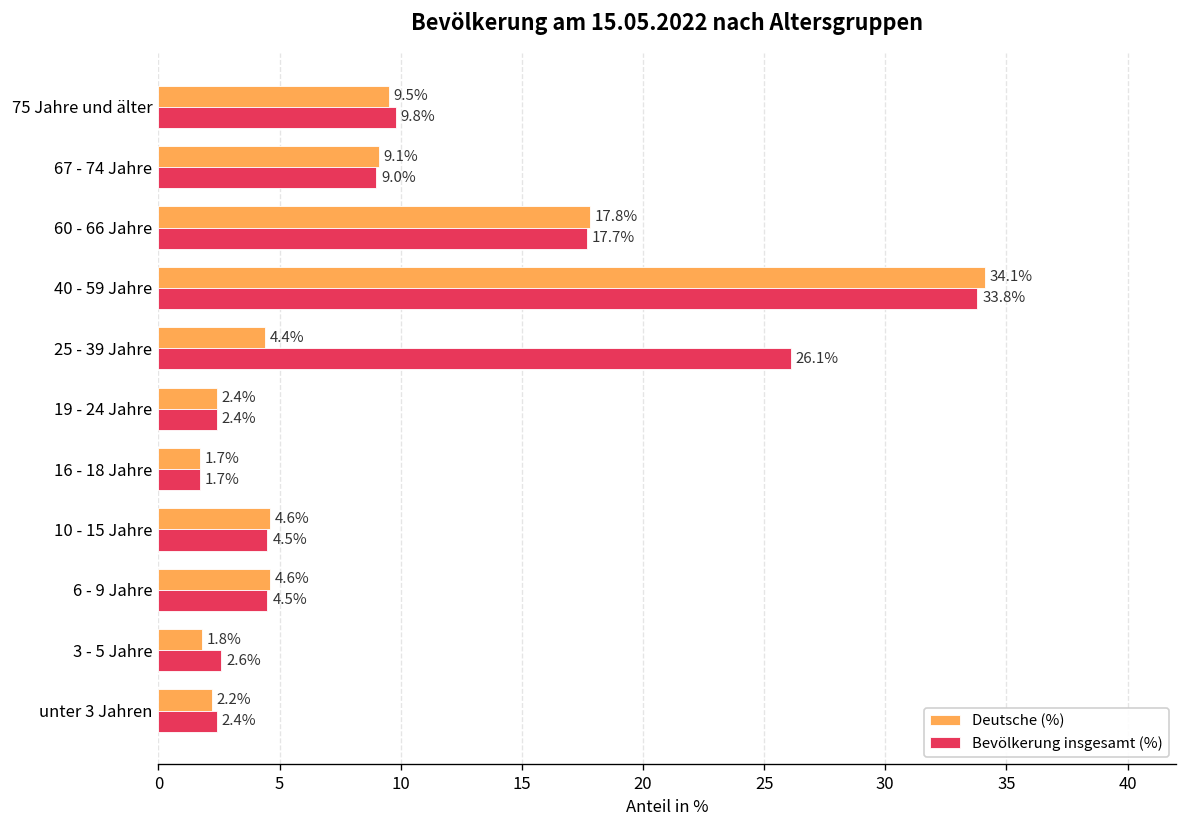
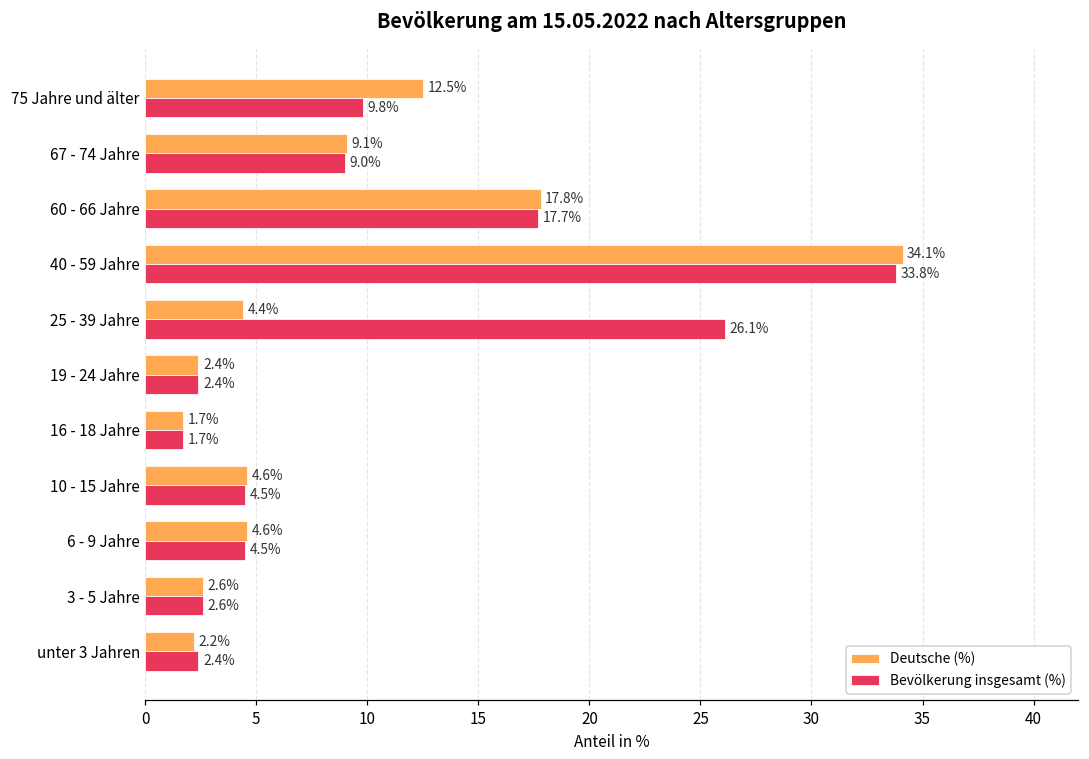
Deutsche (%), 75 Jahre und älter: 9.5% -> 12.5%
Deutsche (%), 3 - 5 Jahre: 1.8% -> 2.6%
